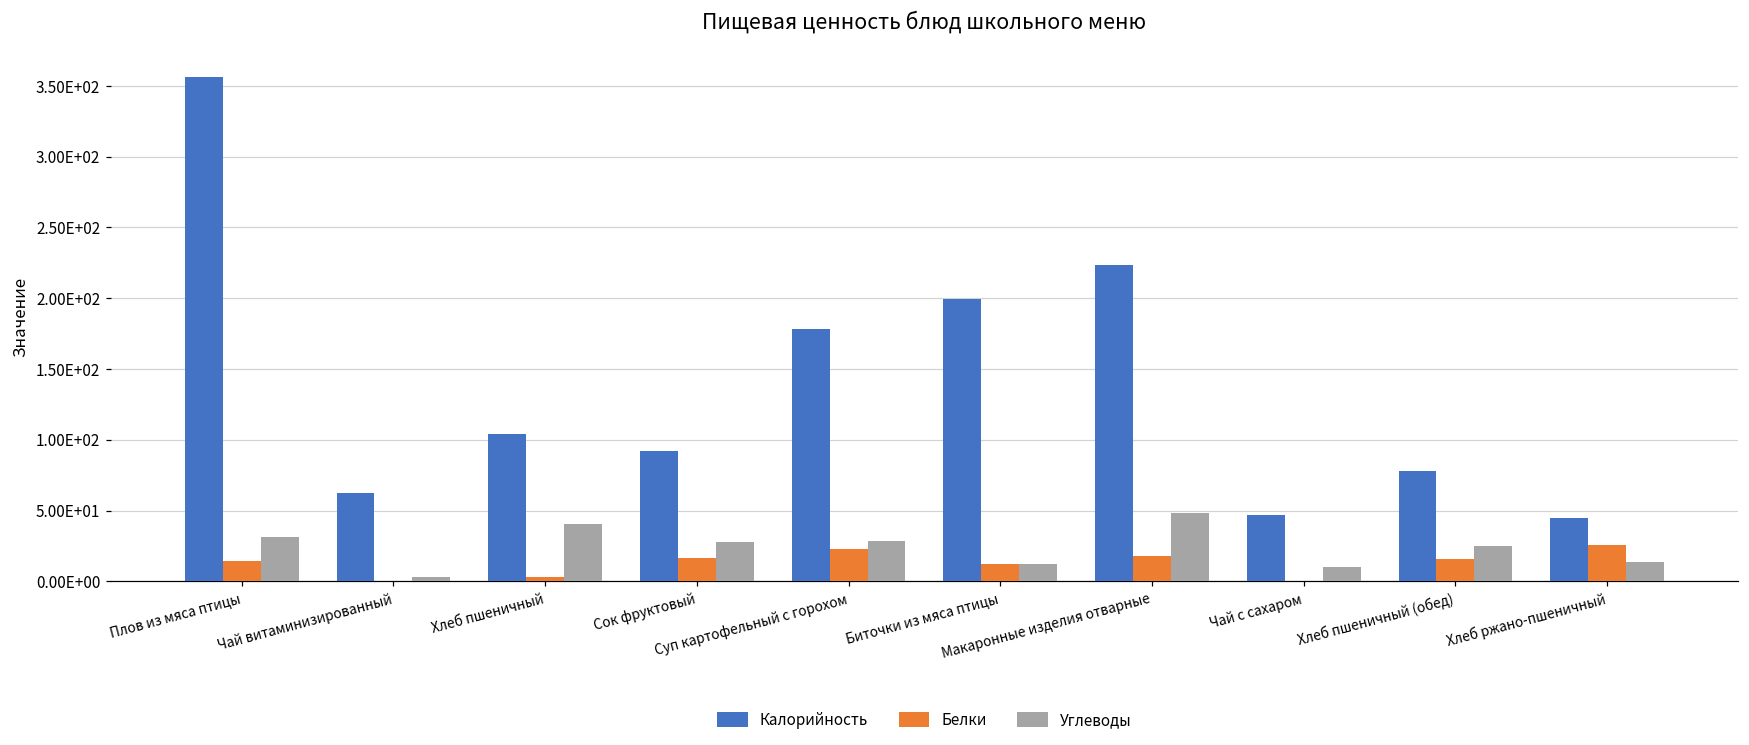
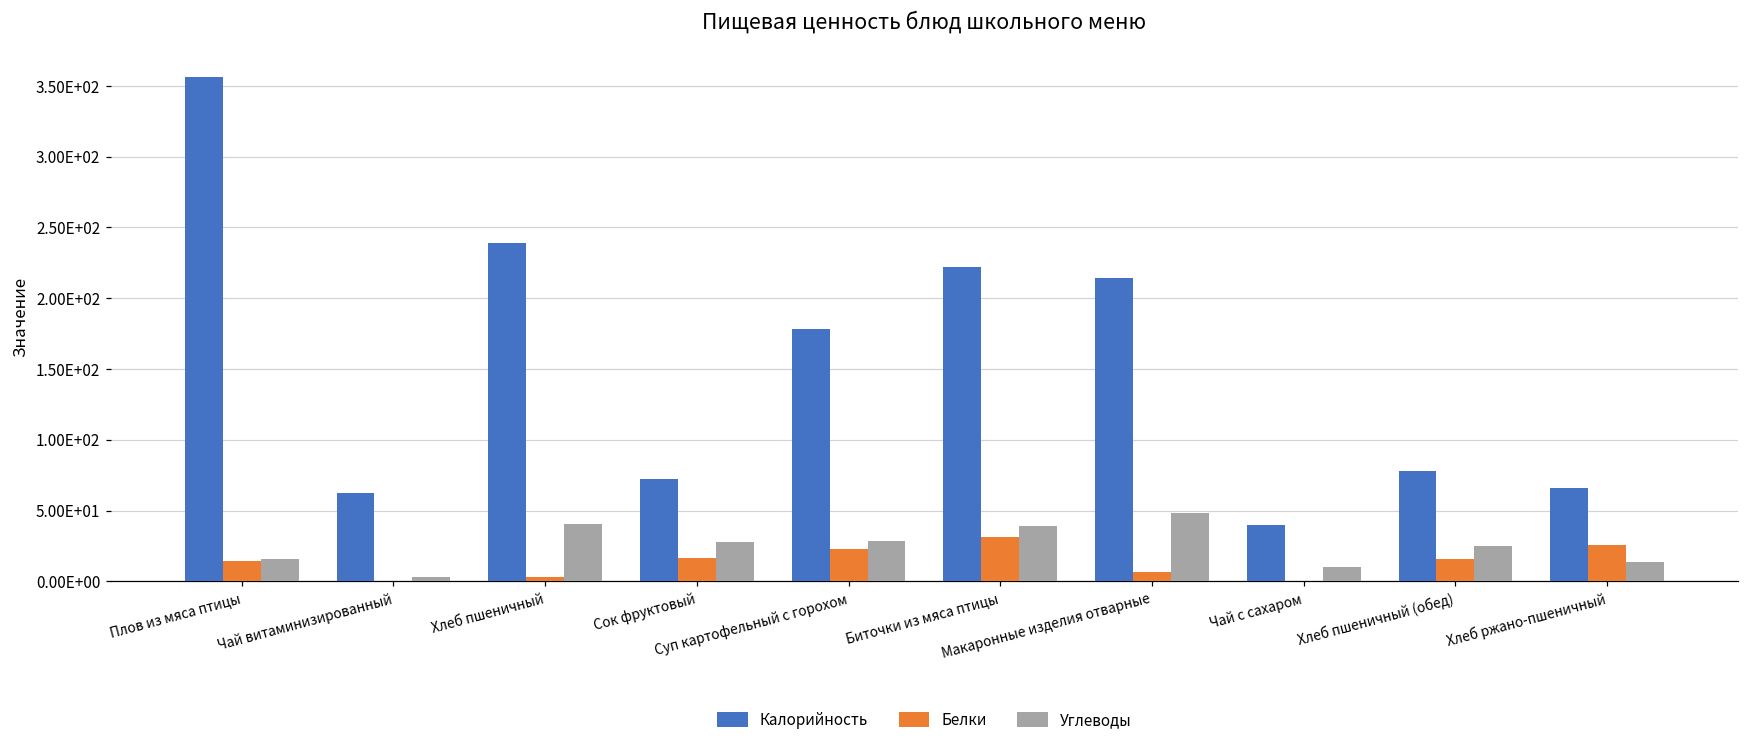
Углеводы, Плов из мяса птицы: 31 -> 16
Калорийность, Хлеб пшеничный: 104 -> 239
Калорийность, Сок фруктовый: 92 -> 73
Калорийность, Биточки из мяса птицы: 199 -> 222
Белки, Биточки из мяса птицы: 12 -> 32
Углеводы, Биточки из мяса птицы: 13 -> 39
Калорийность, Макаронные изделия отварные: 223 -> 214
Белки, Макаронные изделия отварные: 18 -> 6
Калорийность, Чай с сахаром: 47 -> 40
Калорийность, Хлеб ржано-пшеничный: 45 -> 66
